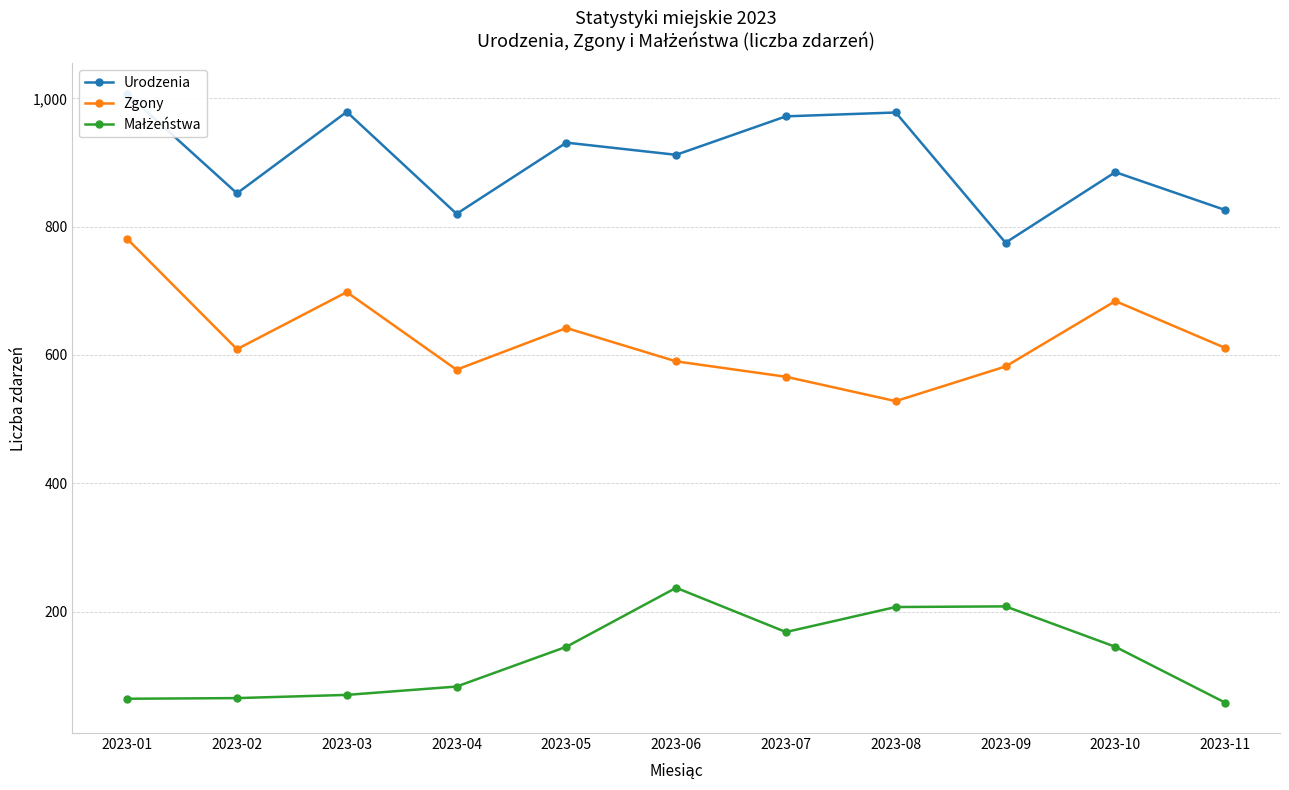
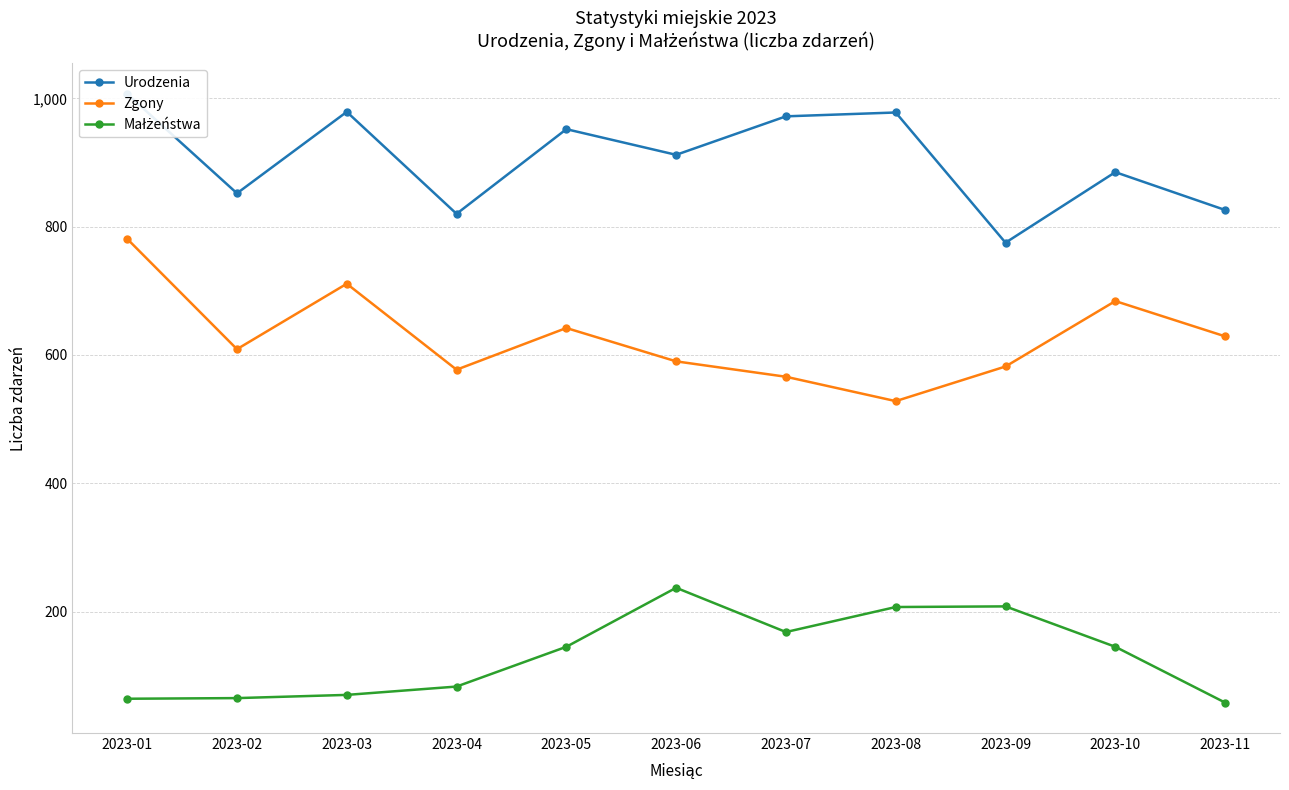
Zgony, 2023-03: 700 -> 710
Urodzenia, 2023-05: 930 -> 950
Zgony, 2023-11: 610 -> 630
